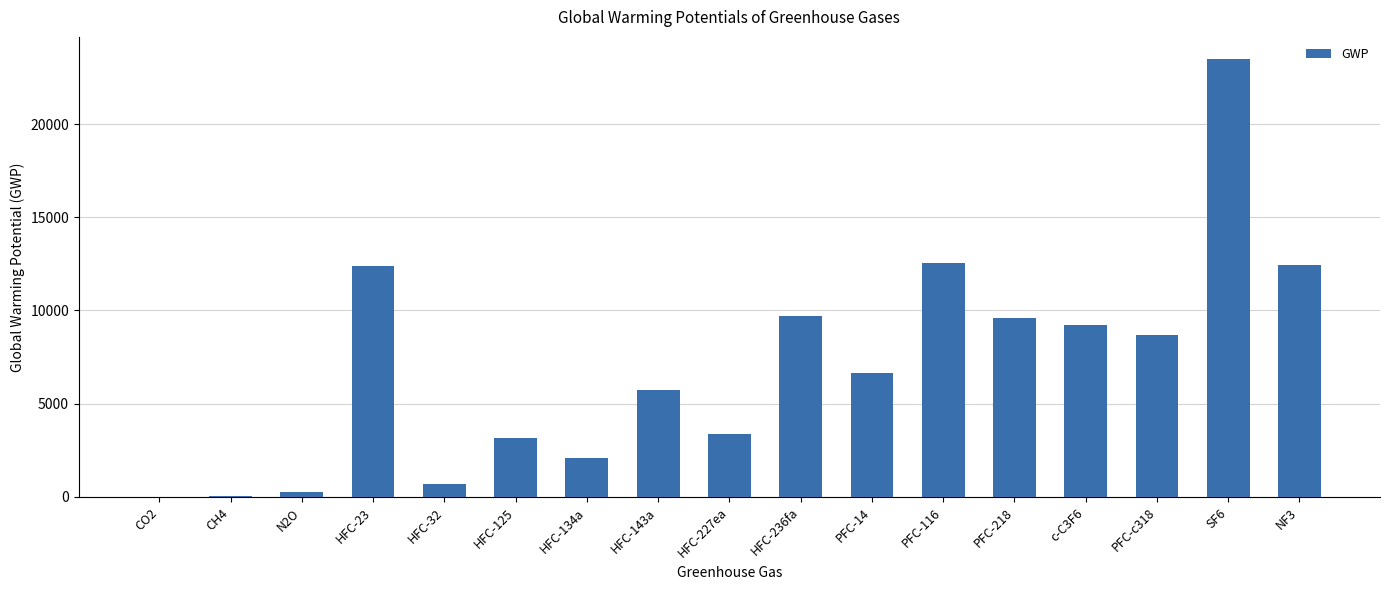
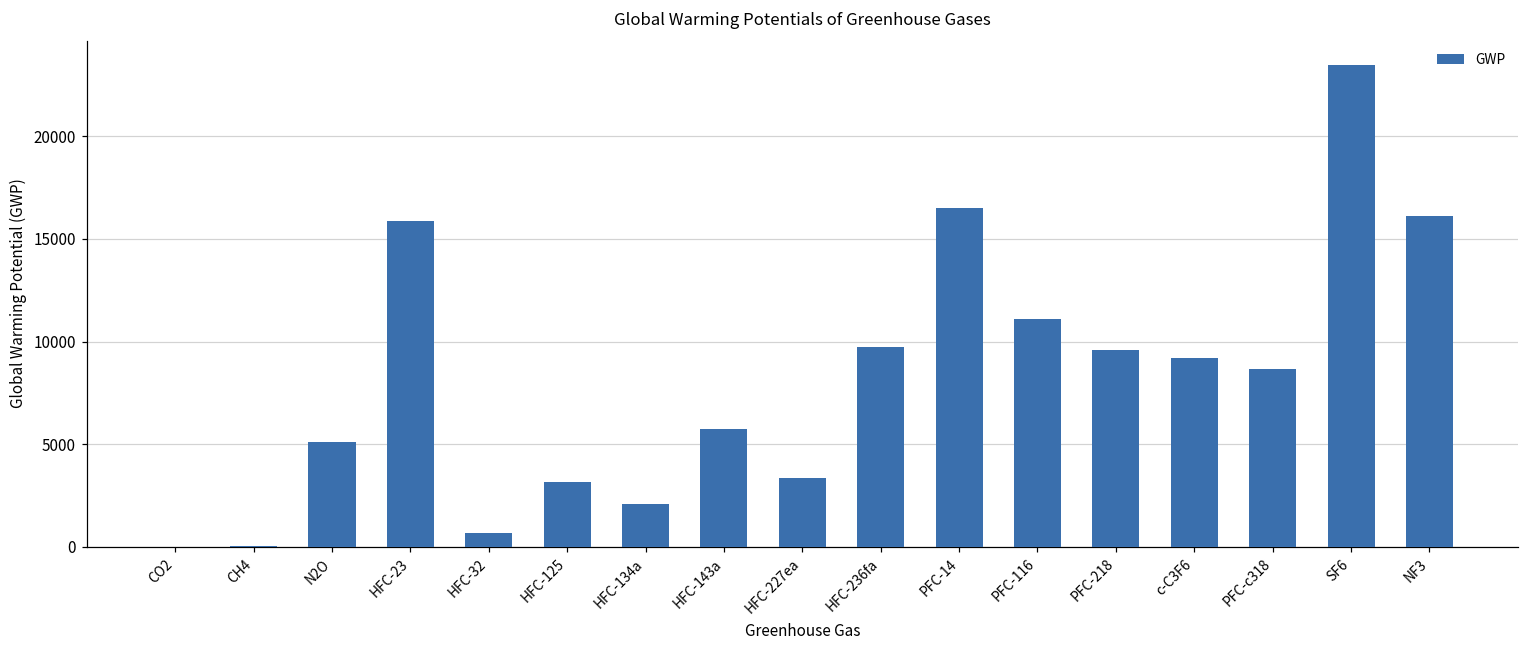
N2O: 300 -> 5100
HFC-23: 12400 -> 15900
PFC-14: 6600 -> 16500
PFC-116: 12500 -> 11100
NF3: 12500 -> 16100
